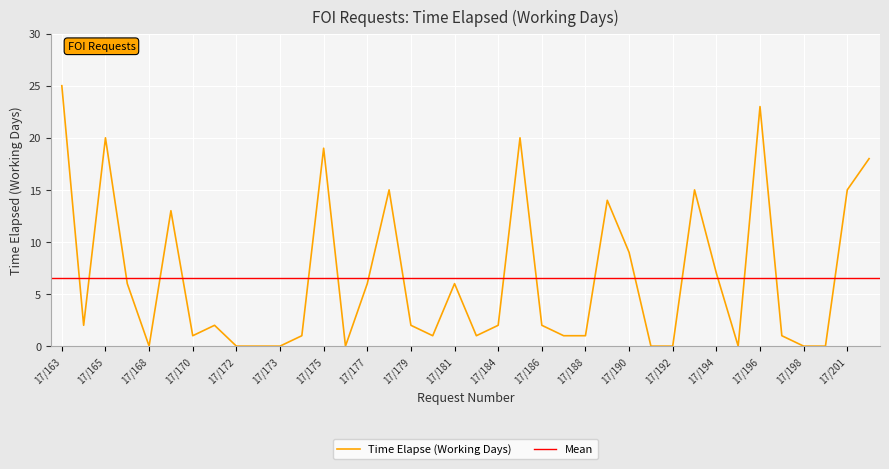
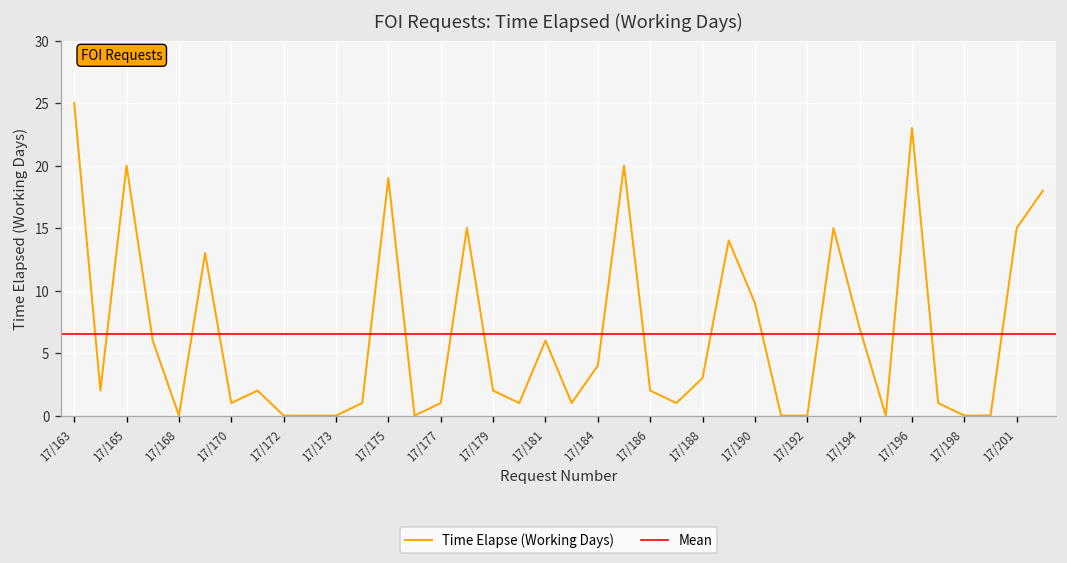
17/177: 6 -> 1
17/184: 2 -> 4
17/188: 1 -> 3
